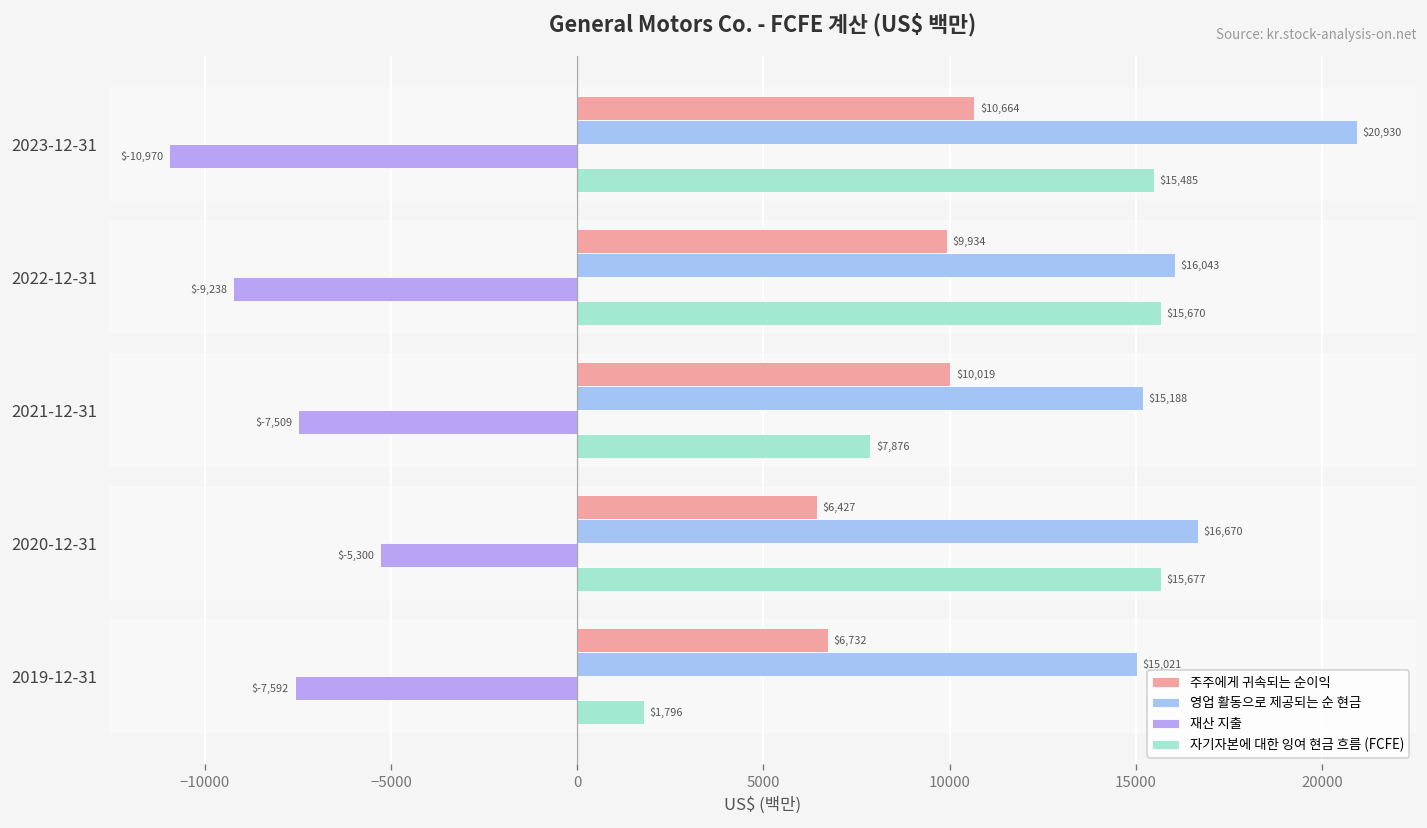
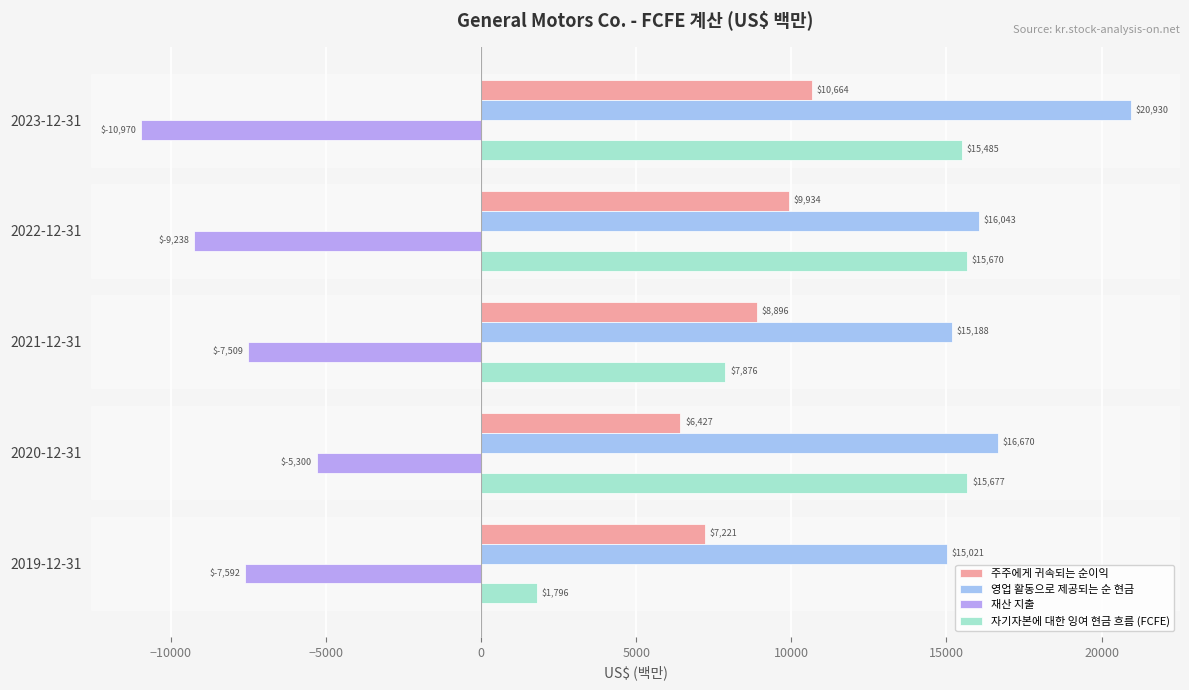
주주에게 귀속되는 순이익, 2021-12-31: $10,019 -> $8,896
주주에게 귀속되는 순이익, 2019-12-31: $6,732 -> $7,221
